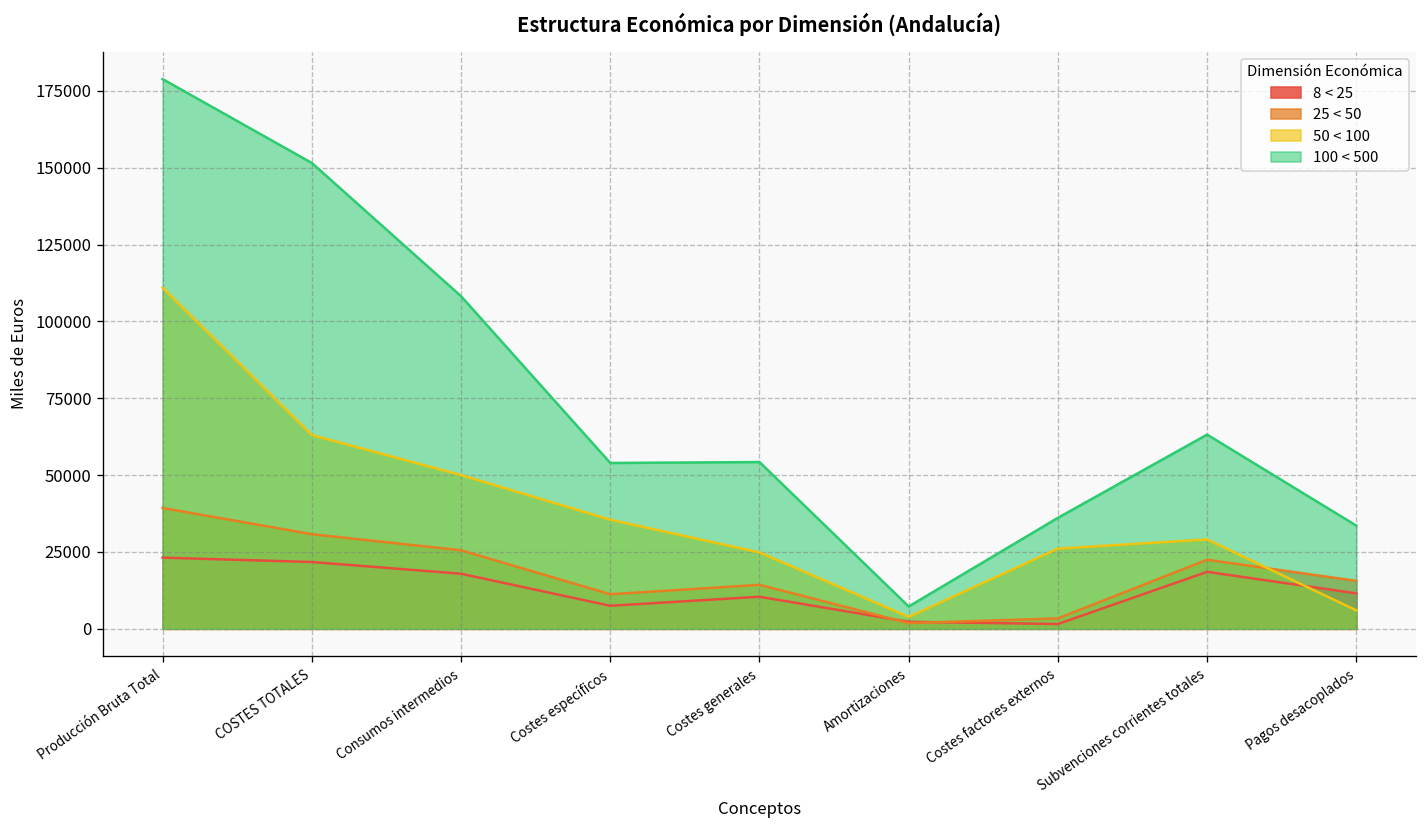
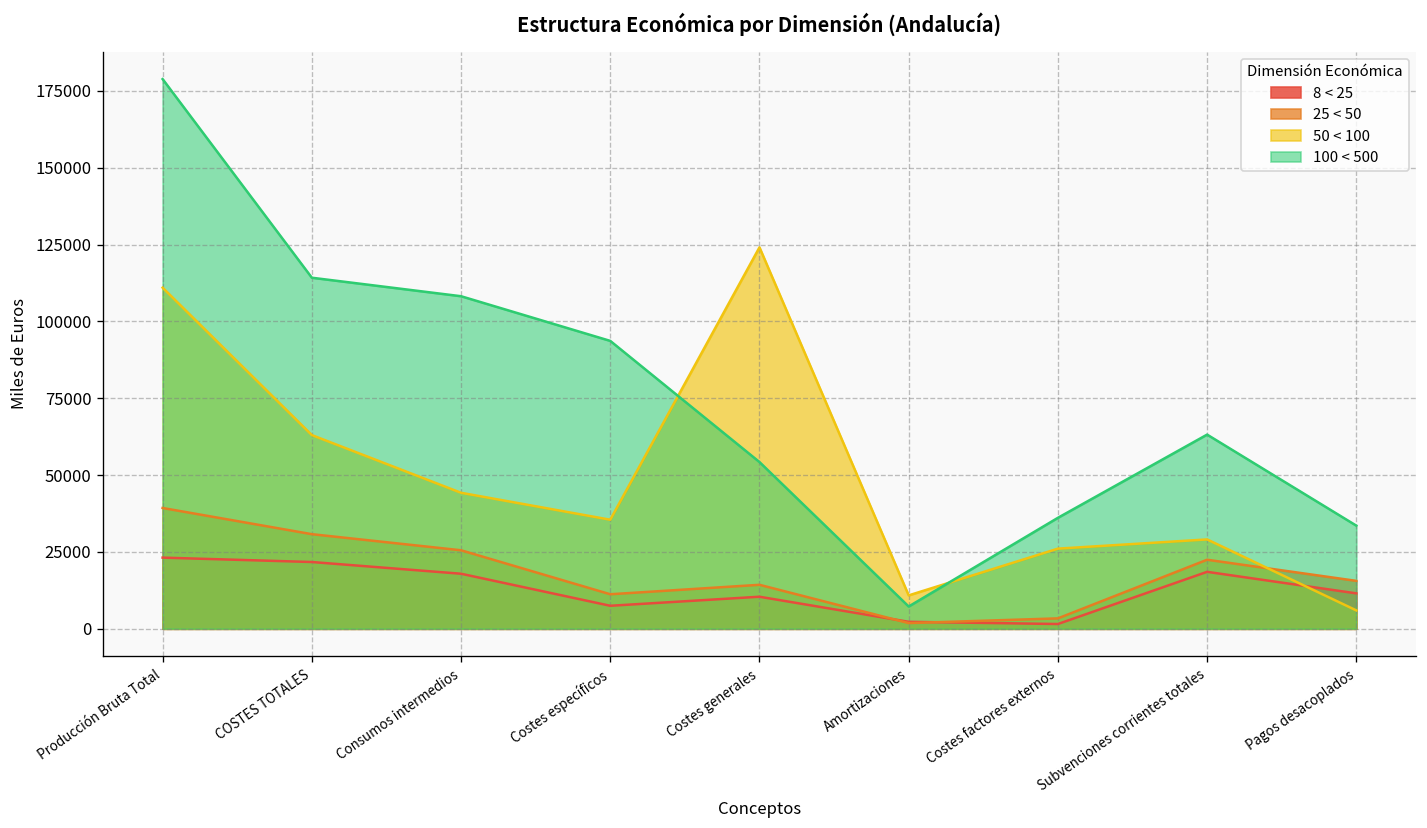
100 < 500, COSTES TOTALES: 152000 -> 114000
50 < 100, Consumos intermedios: 50000 -> 44000
100 < 500, Costes específicos: 54000 -> 94000
50 < 100, Costes generales: 25000 -> 124000
50 < 100, Amortizaciones: 4000 -> 11000
